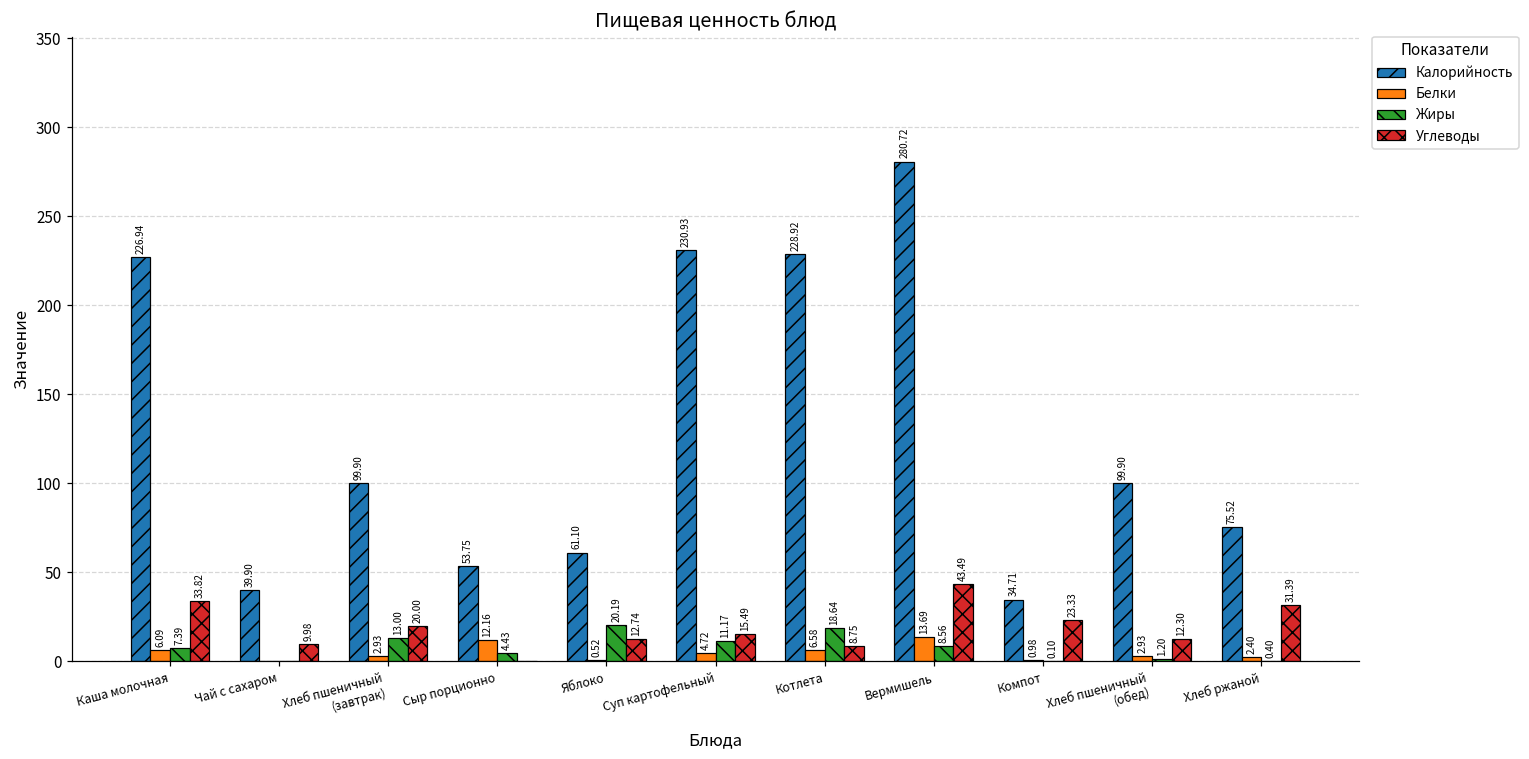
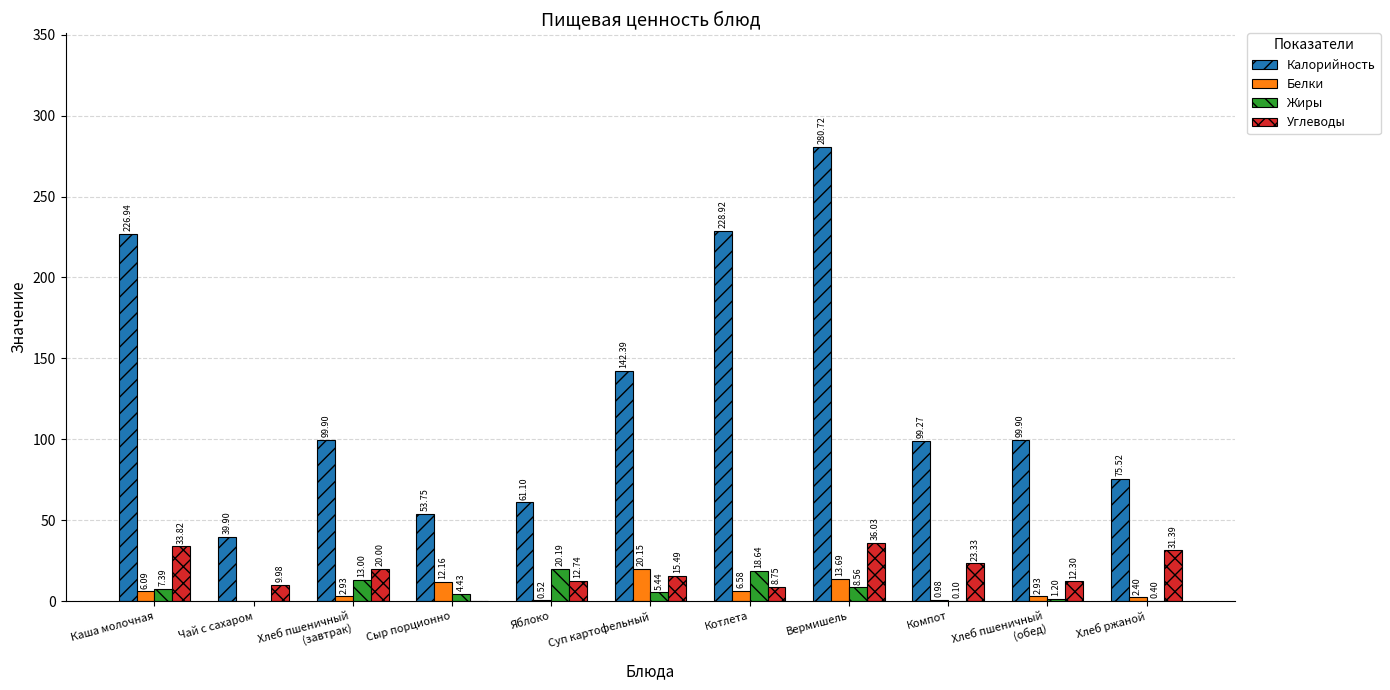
Калорийность, Суп картофельный: 230.93 -> 142.39
Белки, Суп картофельный: 4.72 -> 20.15
Жиры, Суп картофельный: 11.17 -> 5.44
Углеводы, Вермишель: 43.49 -> 36.03
Калорийность, Компот: 34.71 -> 99.27
